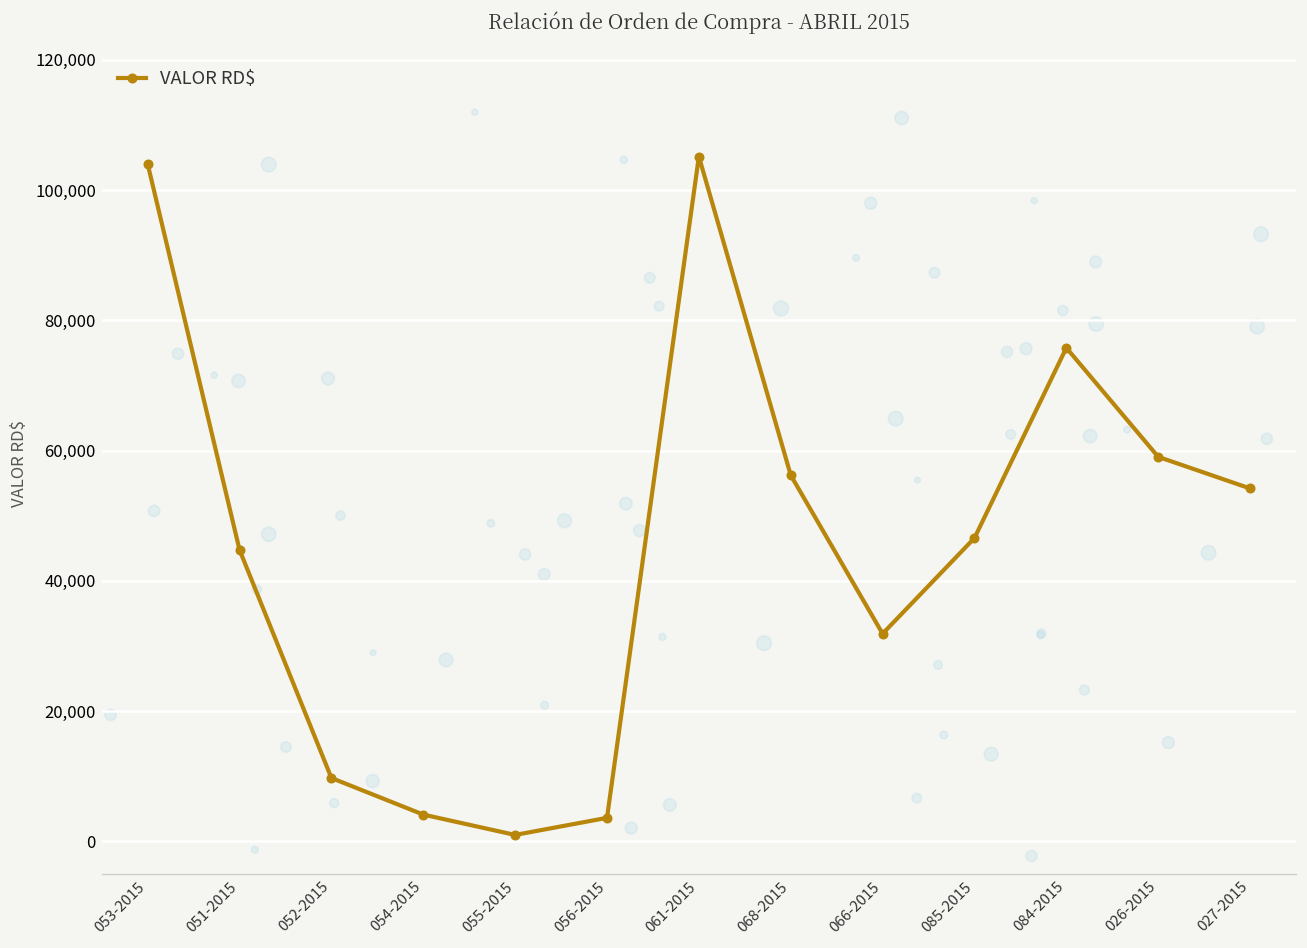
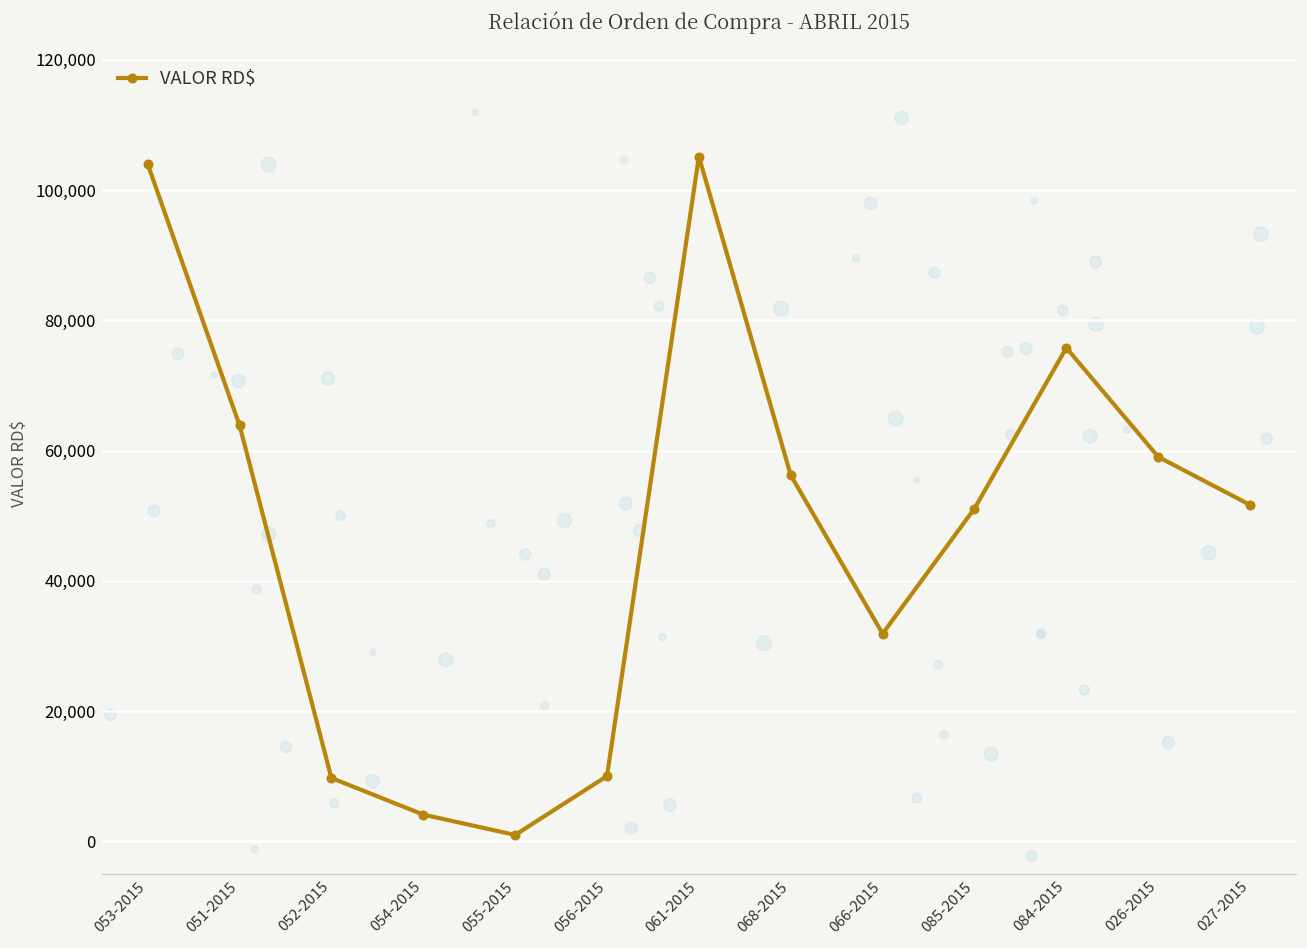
VALOR RD$, 051-2015: 45,000 -> 64,000
VALOR RD$, 056-2015: 4,000 -> 10,000
VALOR RD$, 085-2015: 47,000 -> 51,000
VALOR RD$, 027-2015: 54,000 -> 52,000
